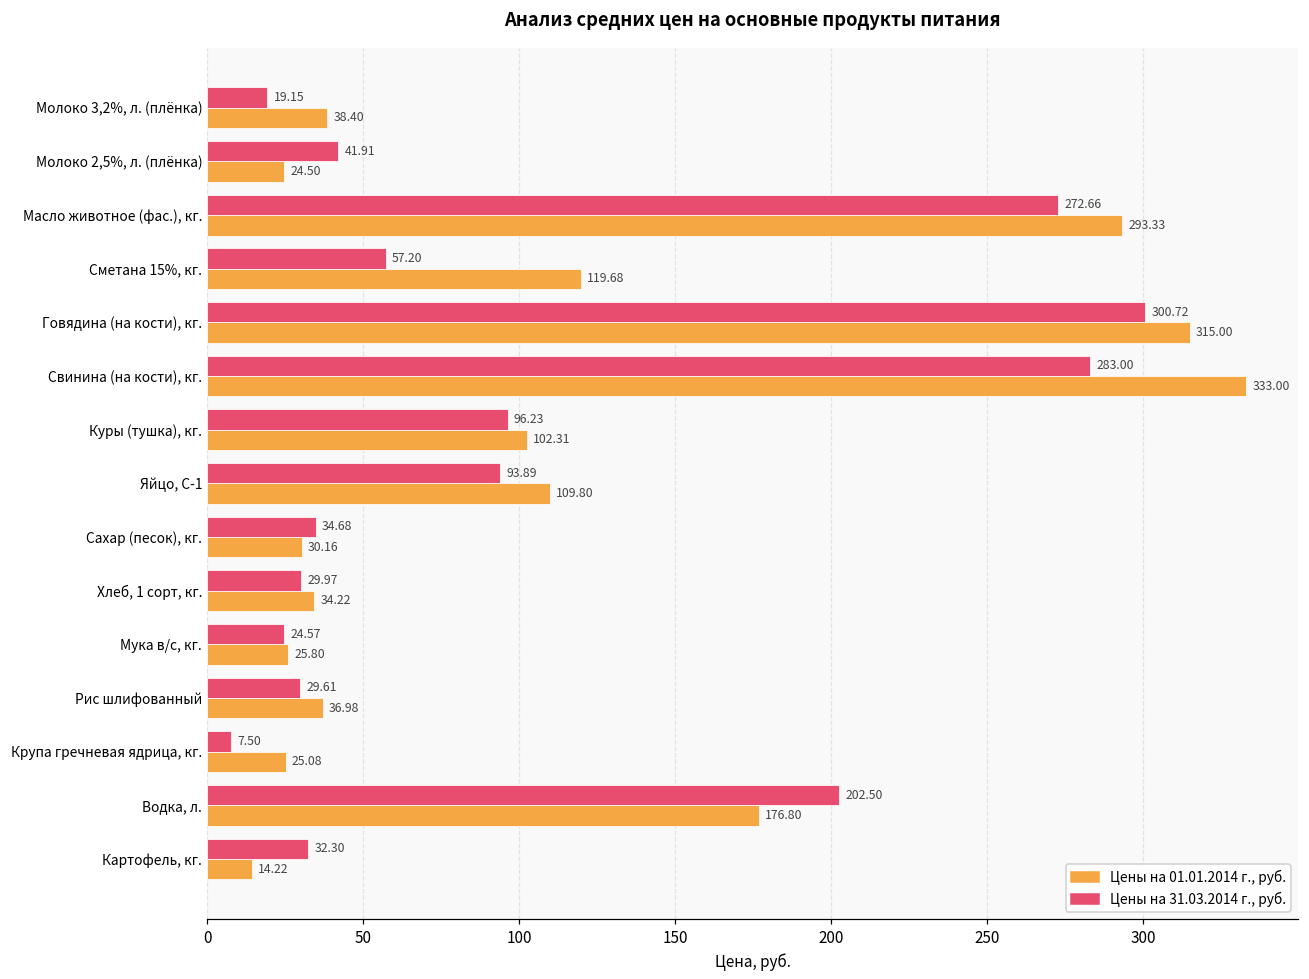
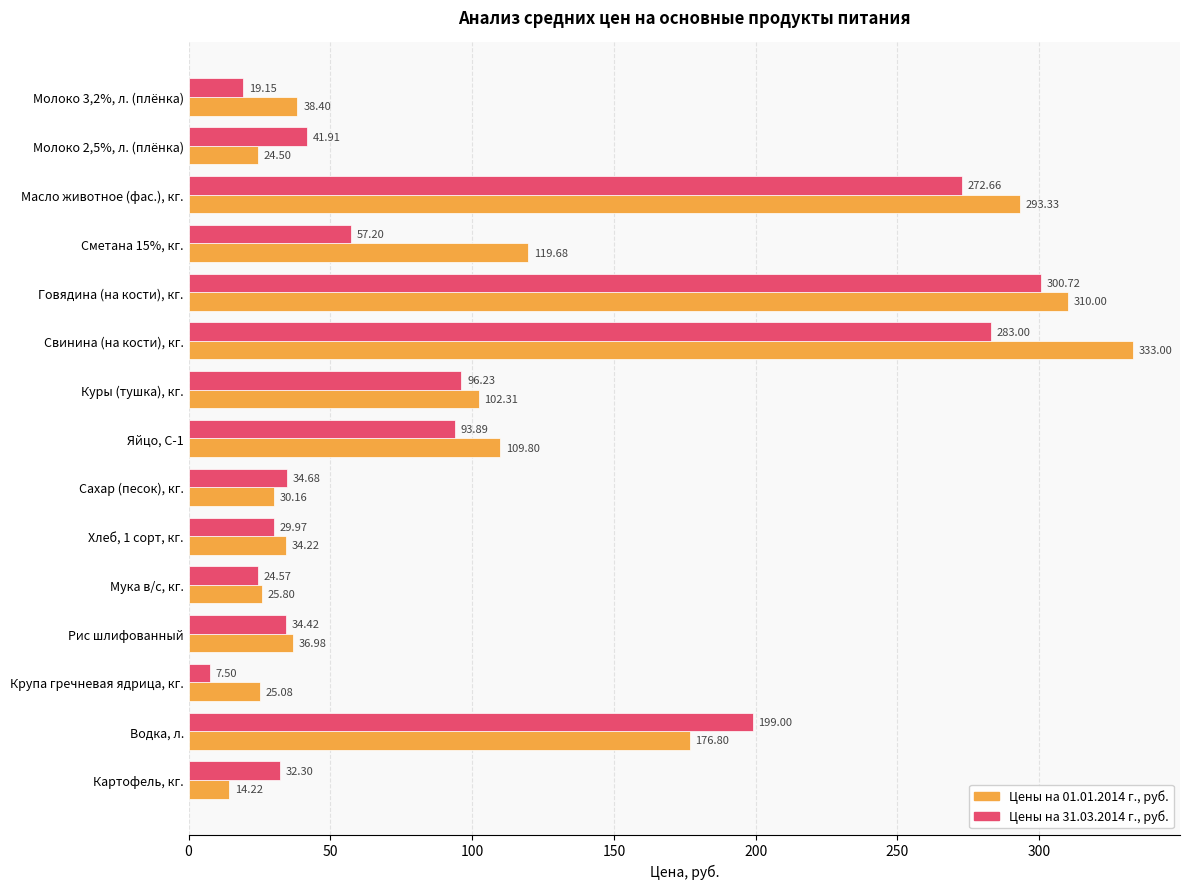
Цены на 01.01.2014 г., руб., Говядина (на кости), кг.: 315.00 -> 310.00
Цены на 31.03.2014 г., руб., Рис шлифованный: 29.61 -> 34.42
Цены на 31.03.2014 г., руб., Водка, л.: 202.50 -> 199.00
